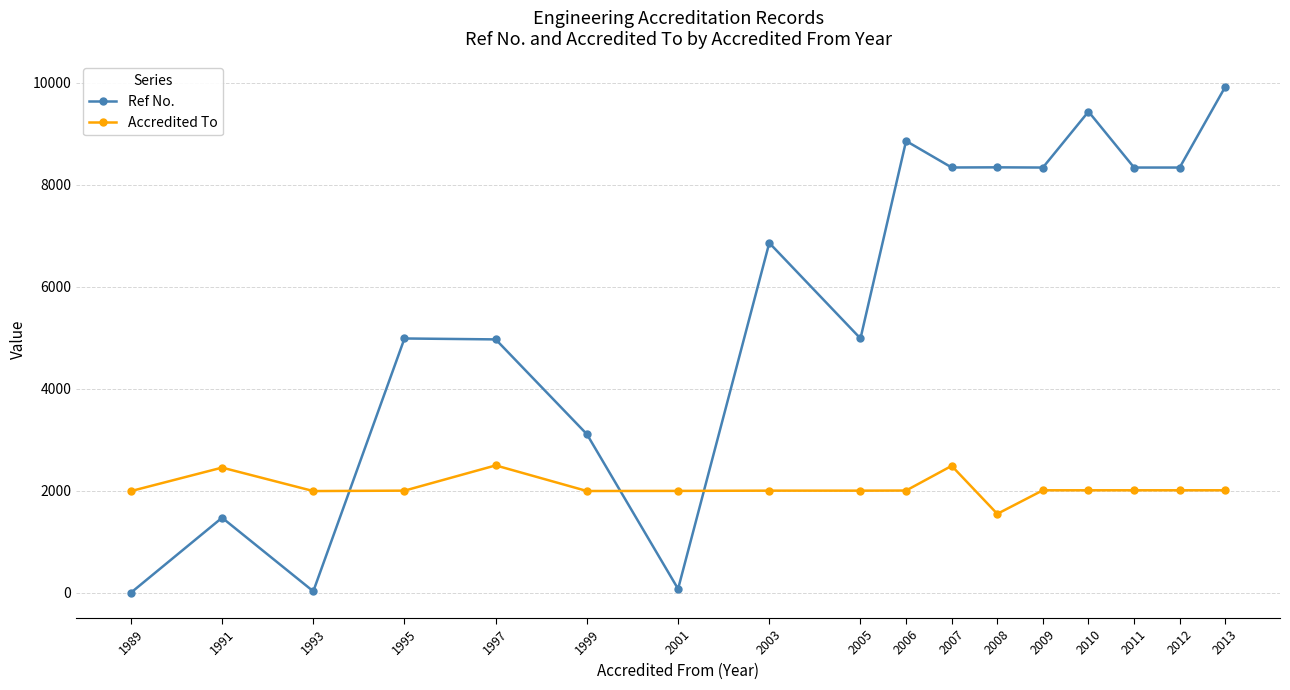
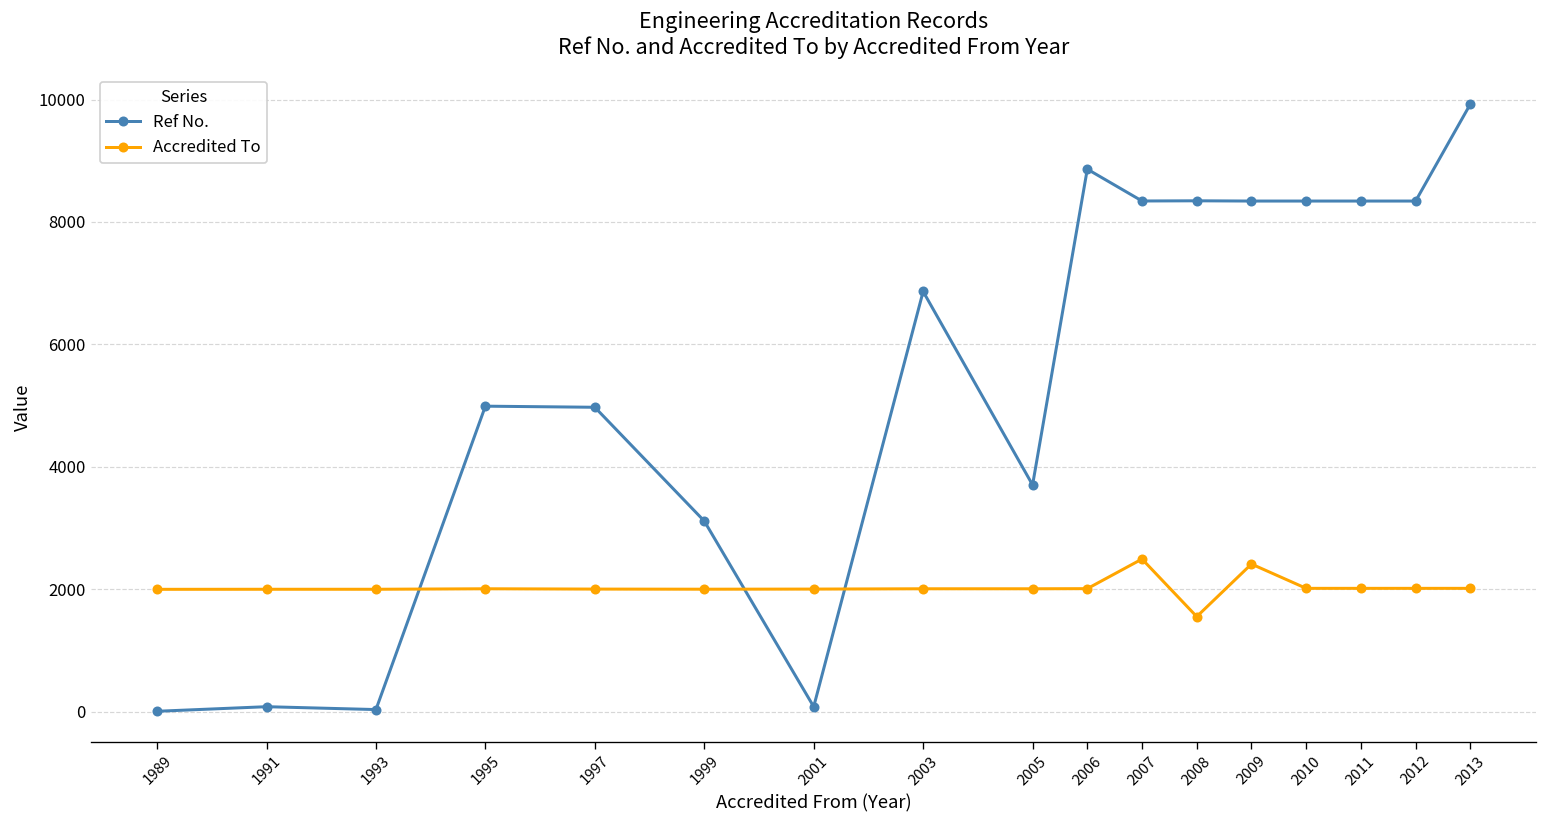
Ref No., 1991: 1500 -> 100
Accredited To, 1991: 2500 -> 2000
Accredited To, 1997: 2500 -> 2000
Ref No., 2005: 5000 -> 3700
Accredited To, 2009: 2000 -> 2400
Ref No., 2010: 9400 -> 8300
